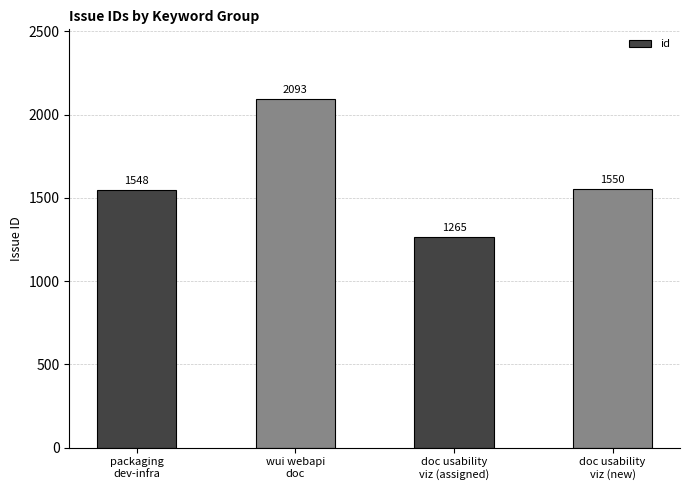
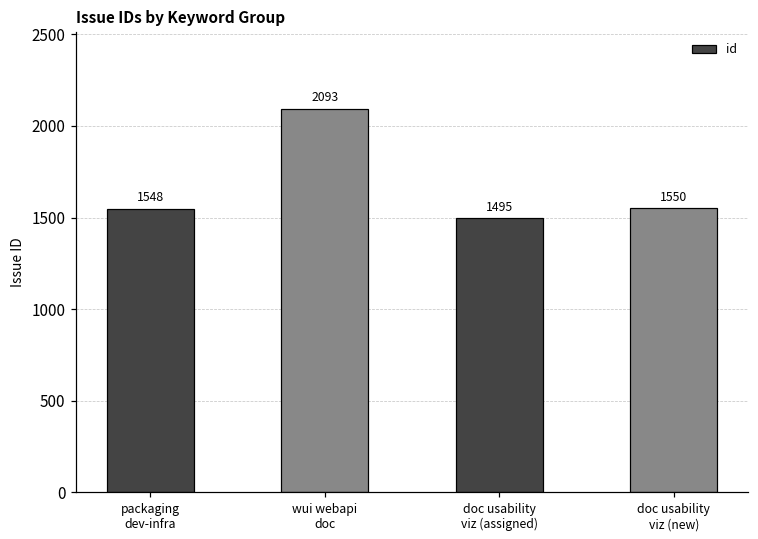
doc usability viz (assigned): 1265 -> 1495
